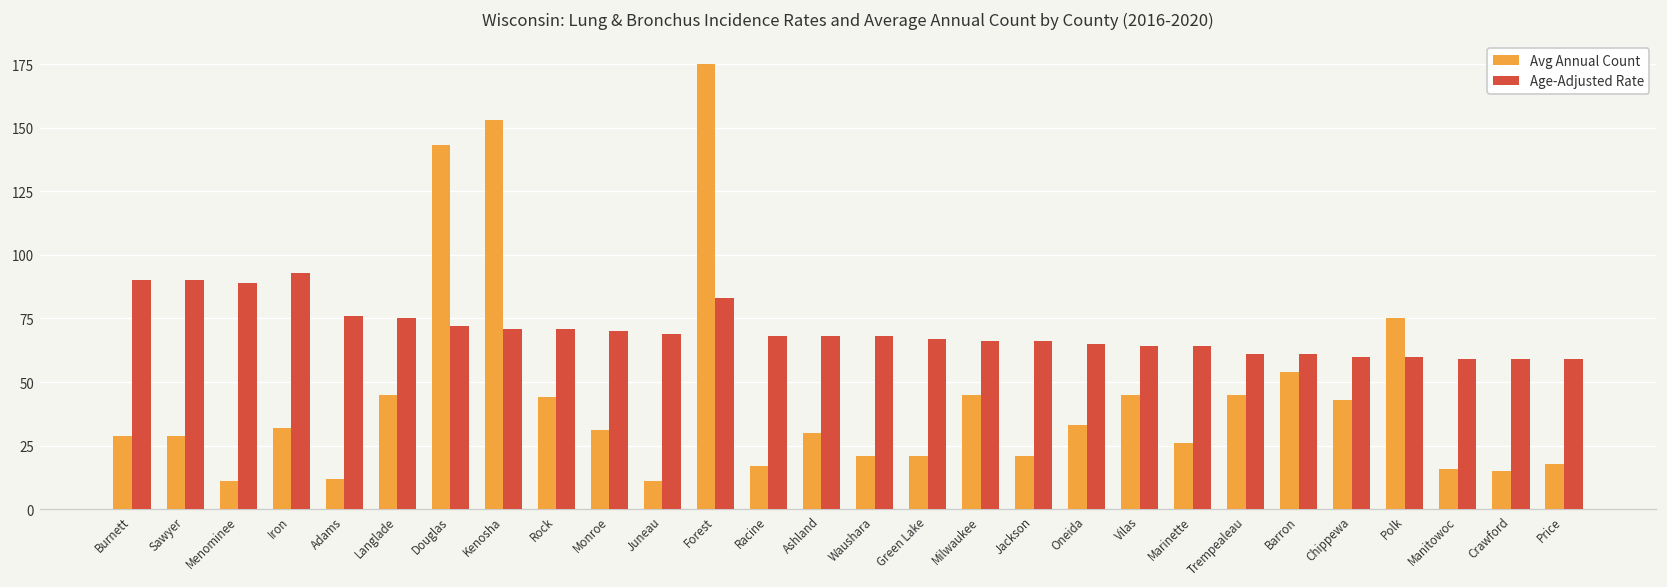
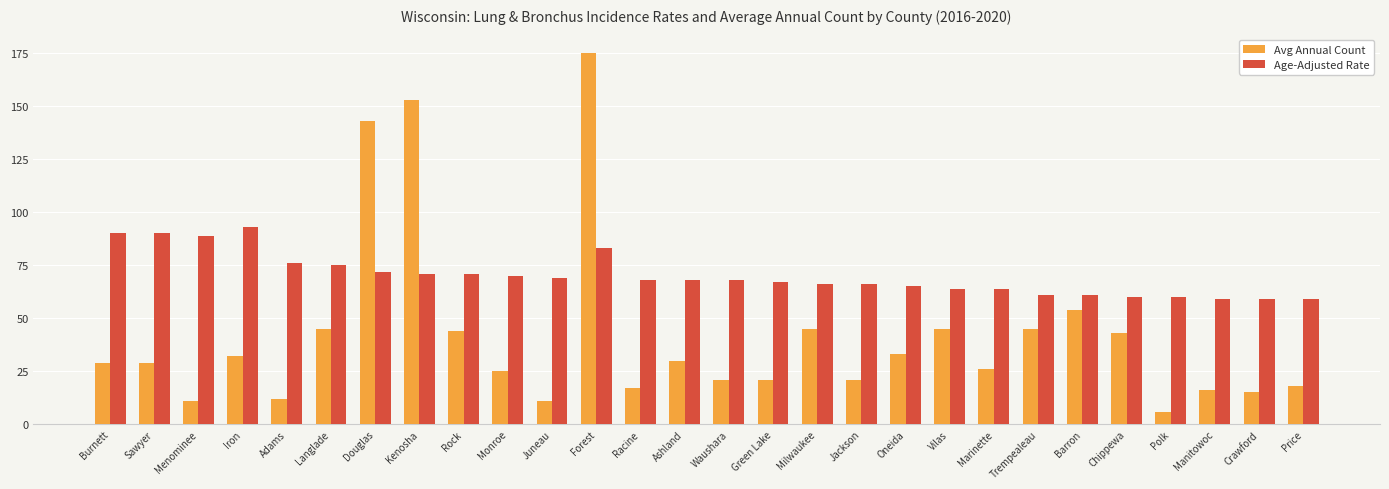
Avg Annual Count, Monroe: 31 -> 25
Avg Annual Count, Polk: 75 -> 6
